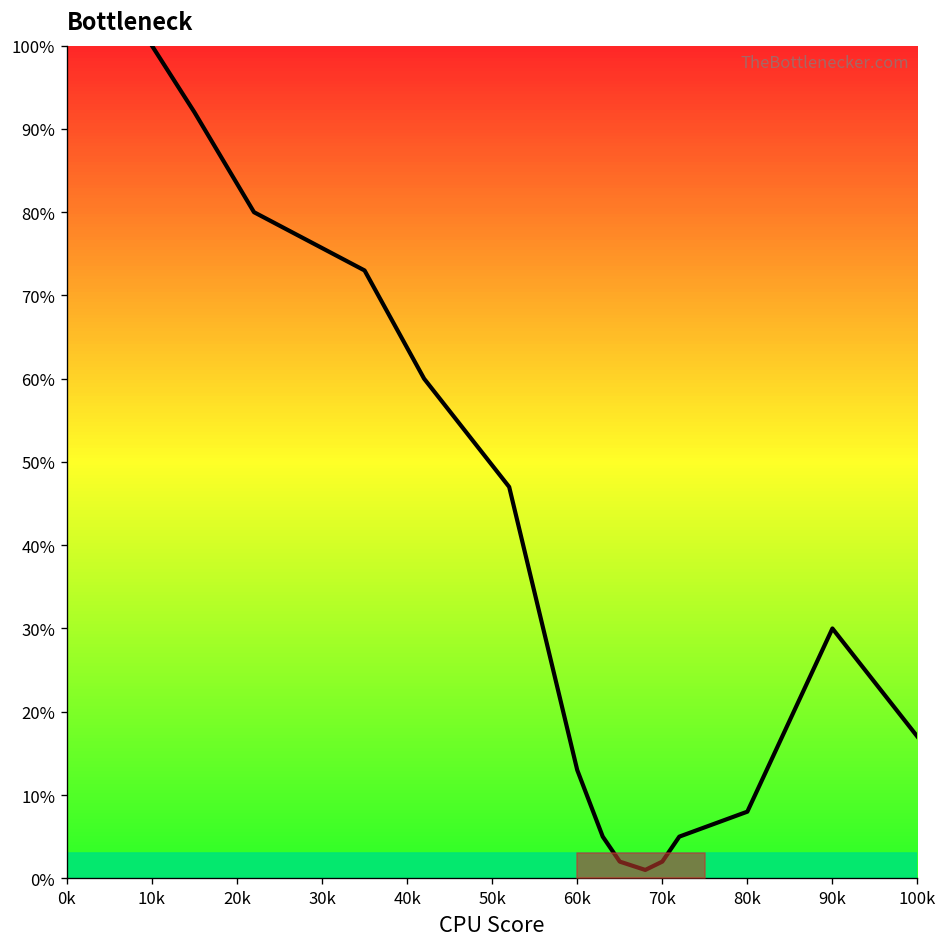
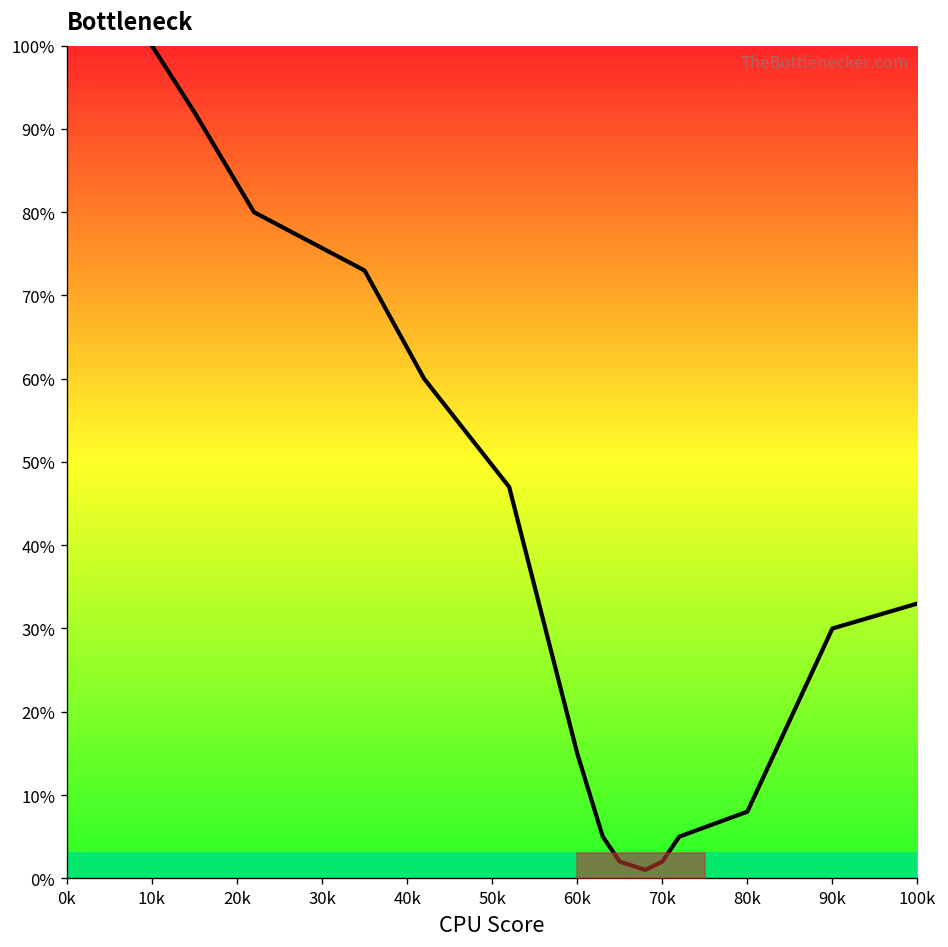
60k: 13% -> 15%
100k: 17% -> 33%
